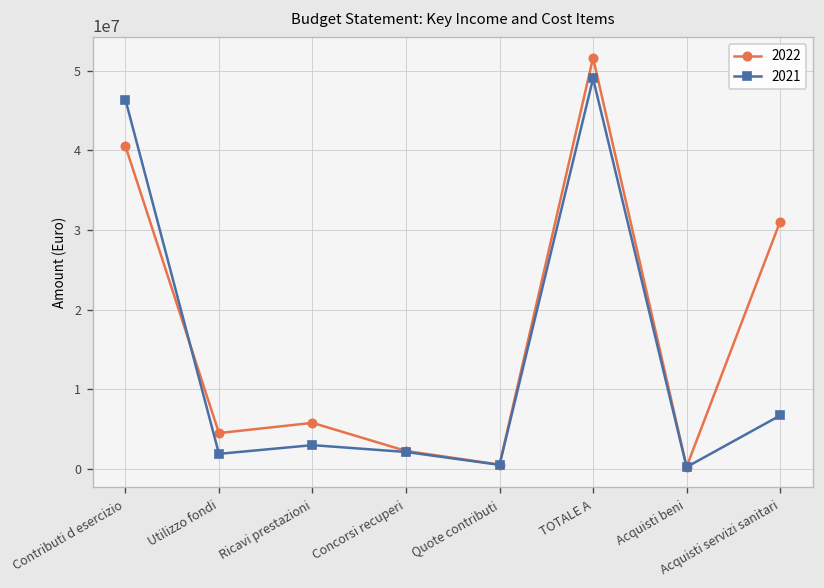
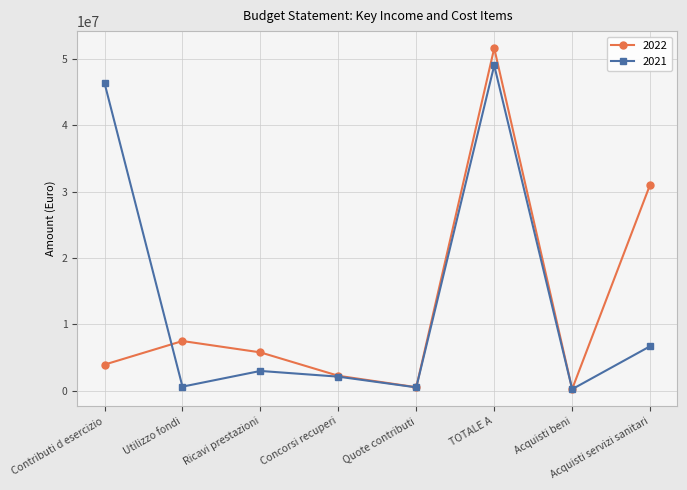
2022, Contributi d esercizio: 41000000 -> 4000000
2022, Utilizzo fondi: 4000000 -> 7000000
2021, Utilizzo fondi: 2000000 -> 1000000
